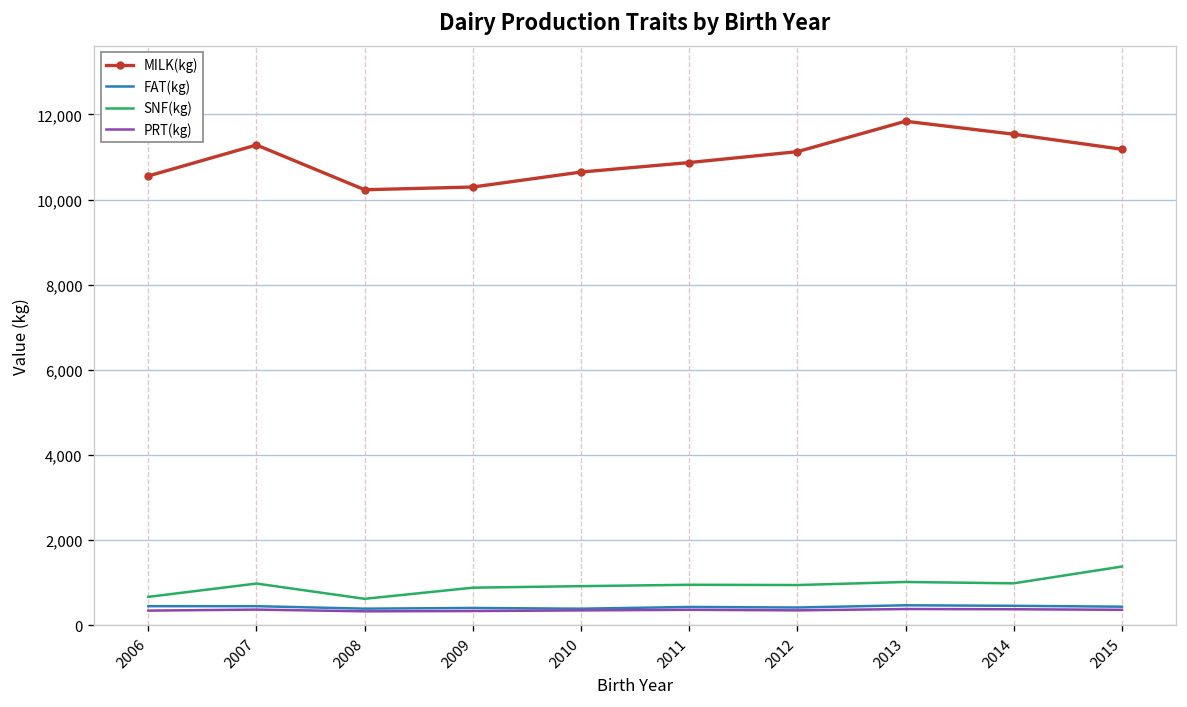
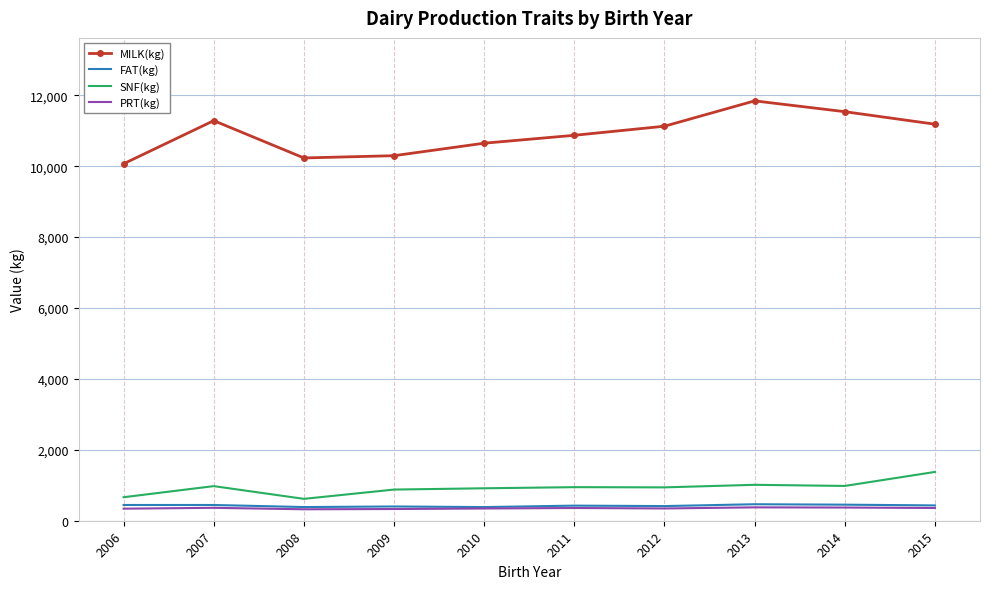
MILK(kg), 2006: 10,600 -> 10,100
